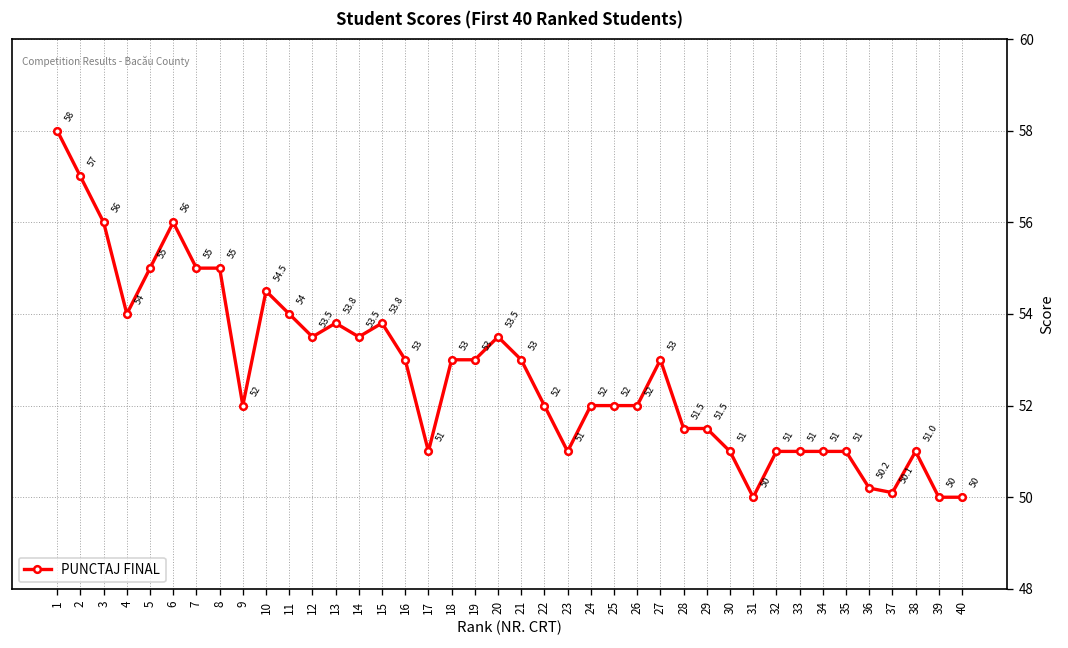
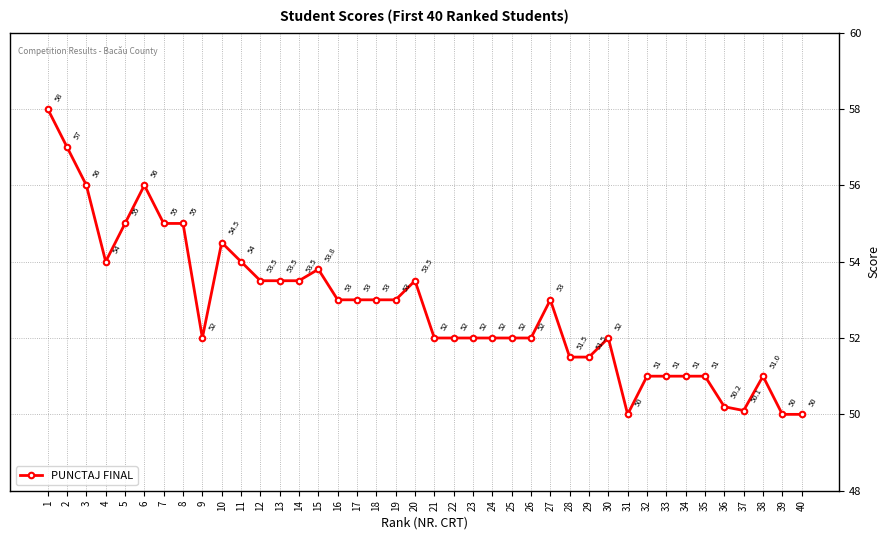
13: 53.8 -> 53.5
17: 51 -> 53
21: 53 -> 52
23: 51 -> 52
30: 51 -> 52
